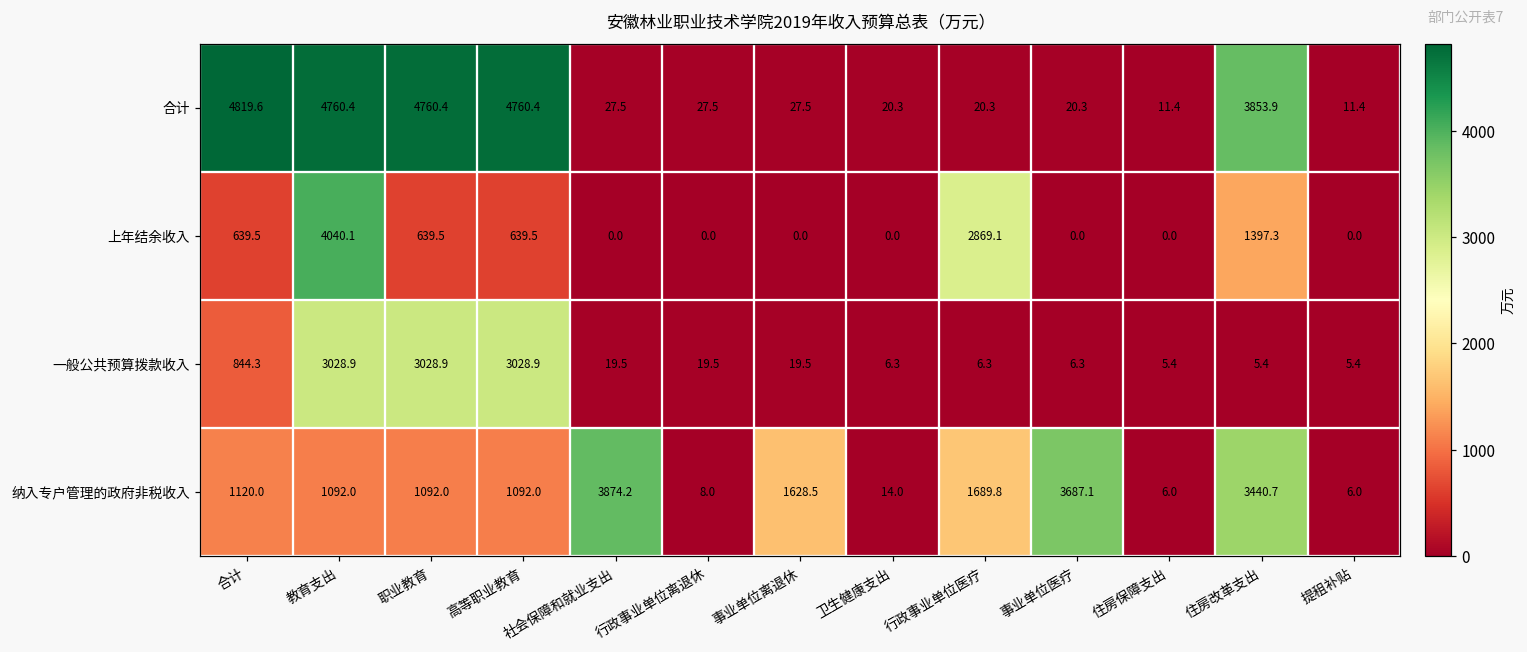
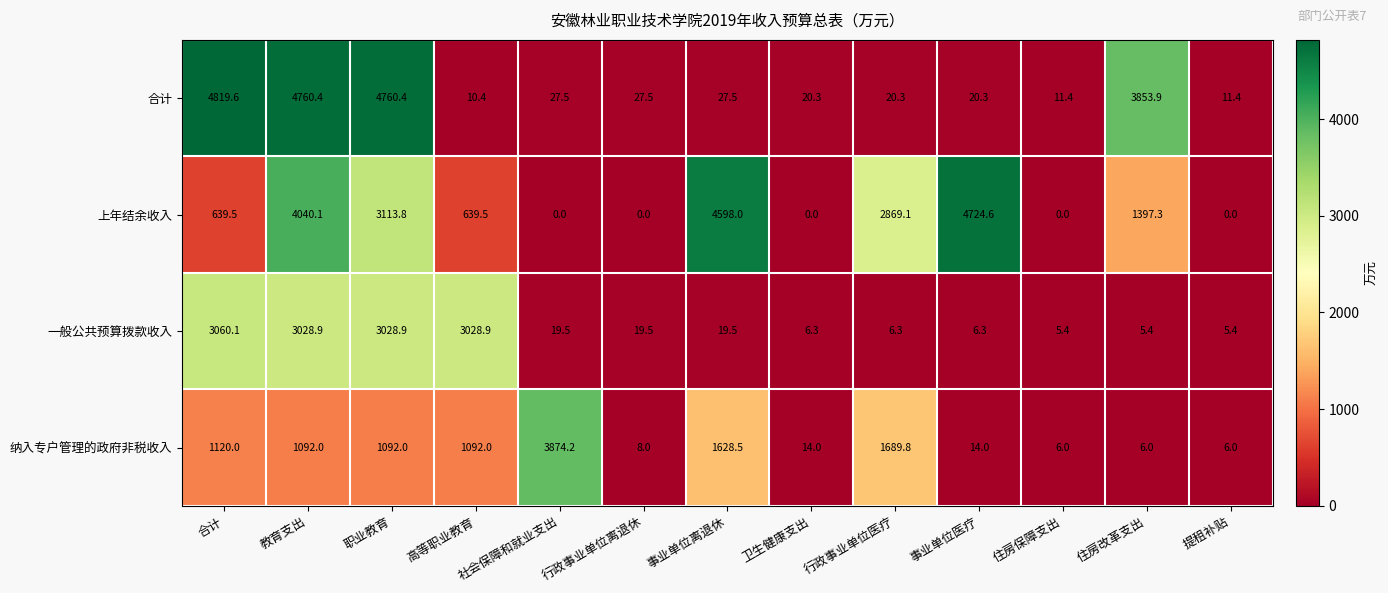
合计, 高等职业教育: 4760.4 -> 10.4
上年结余收入, 职业教育: 639.5 -> 3113.8
上年结余收入, 事业单位离退休: 0.0 -> 4598.0
上年结余收入, 事业单位医疗: 0.0 -> 4724.6
一般公共预算拨款收入, 合计: 844.3 -> 3060.1
纳入专户管理的政府非税收入, 事业单位医疗: 3687.1 -> 14.0
纳入专户管理的政府非税收入, 住房改革支出: 3440.7 -> 6.0
